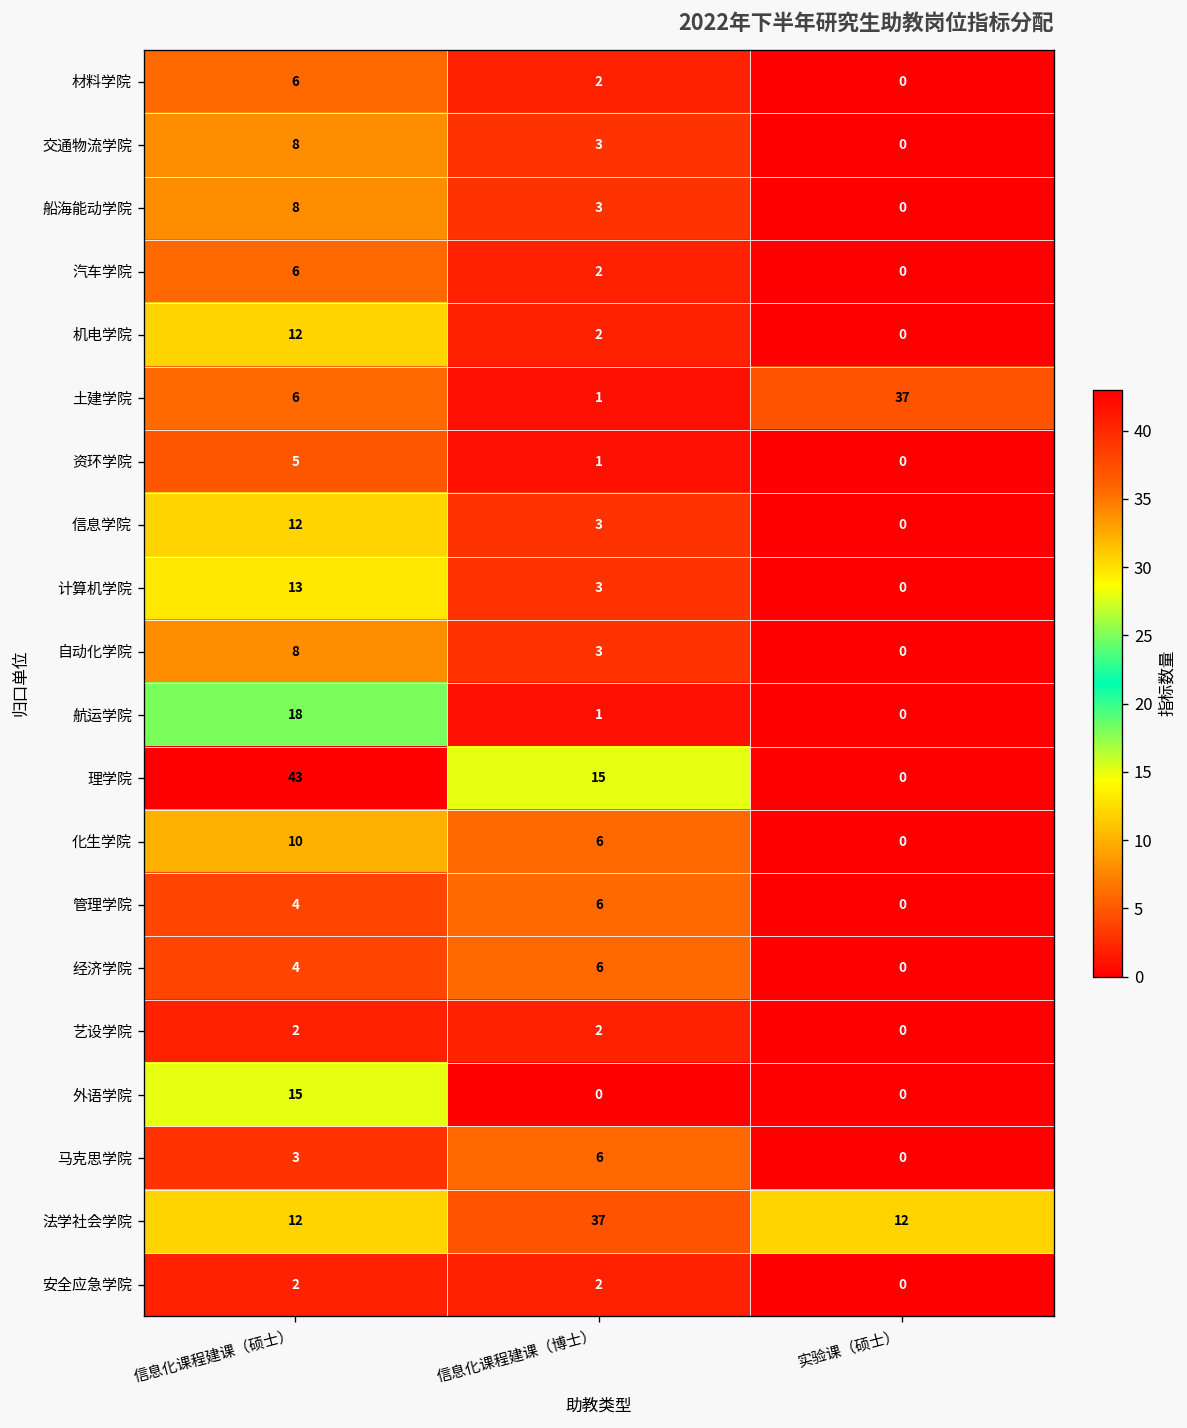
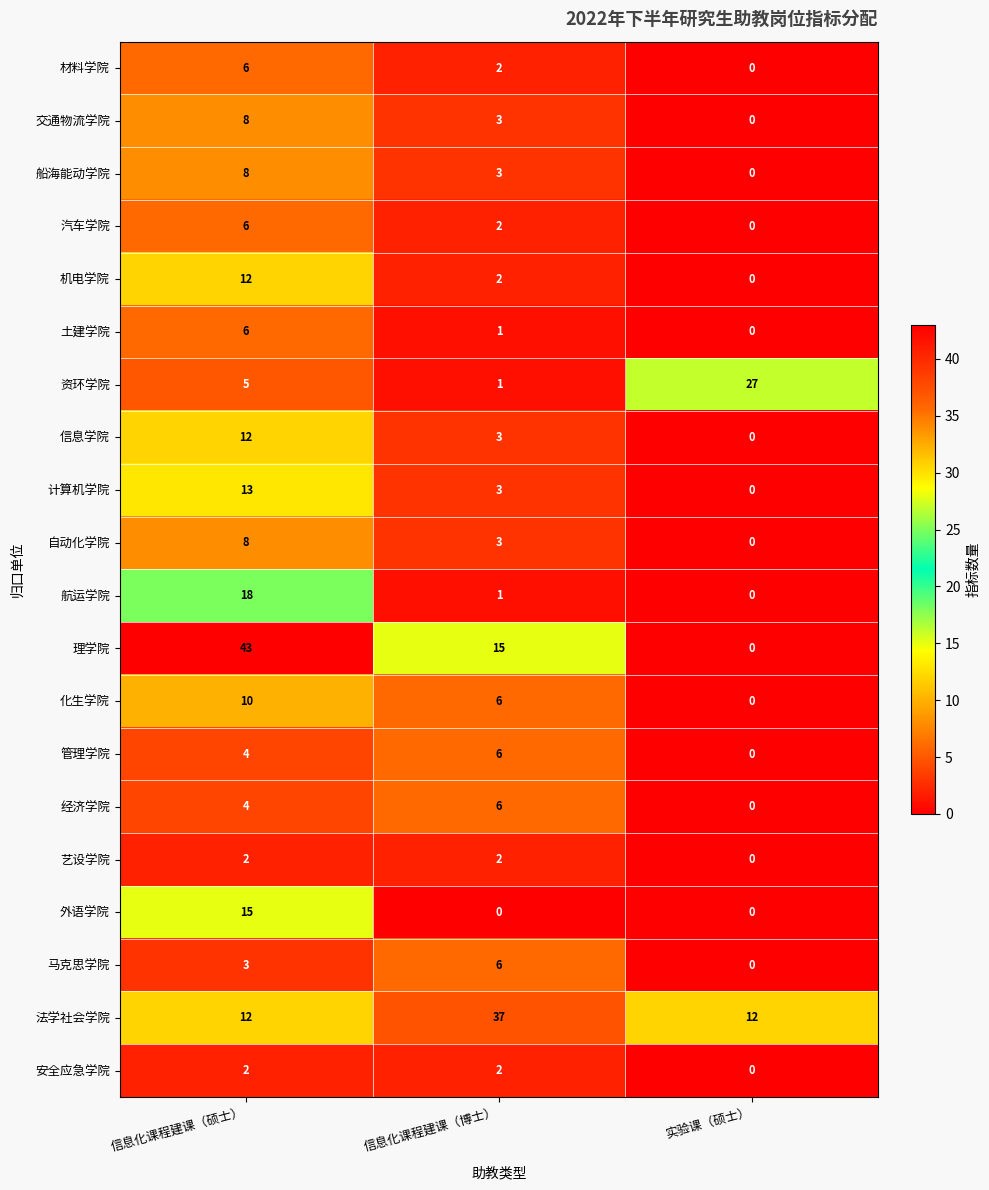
土建学院, 实验课（硕士）: 37 -> 0
资环学院, 实验课（硕士）: 0 -> 27
